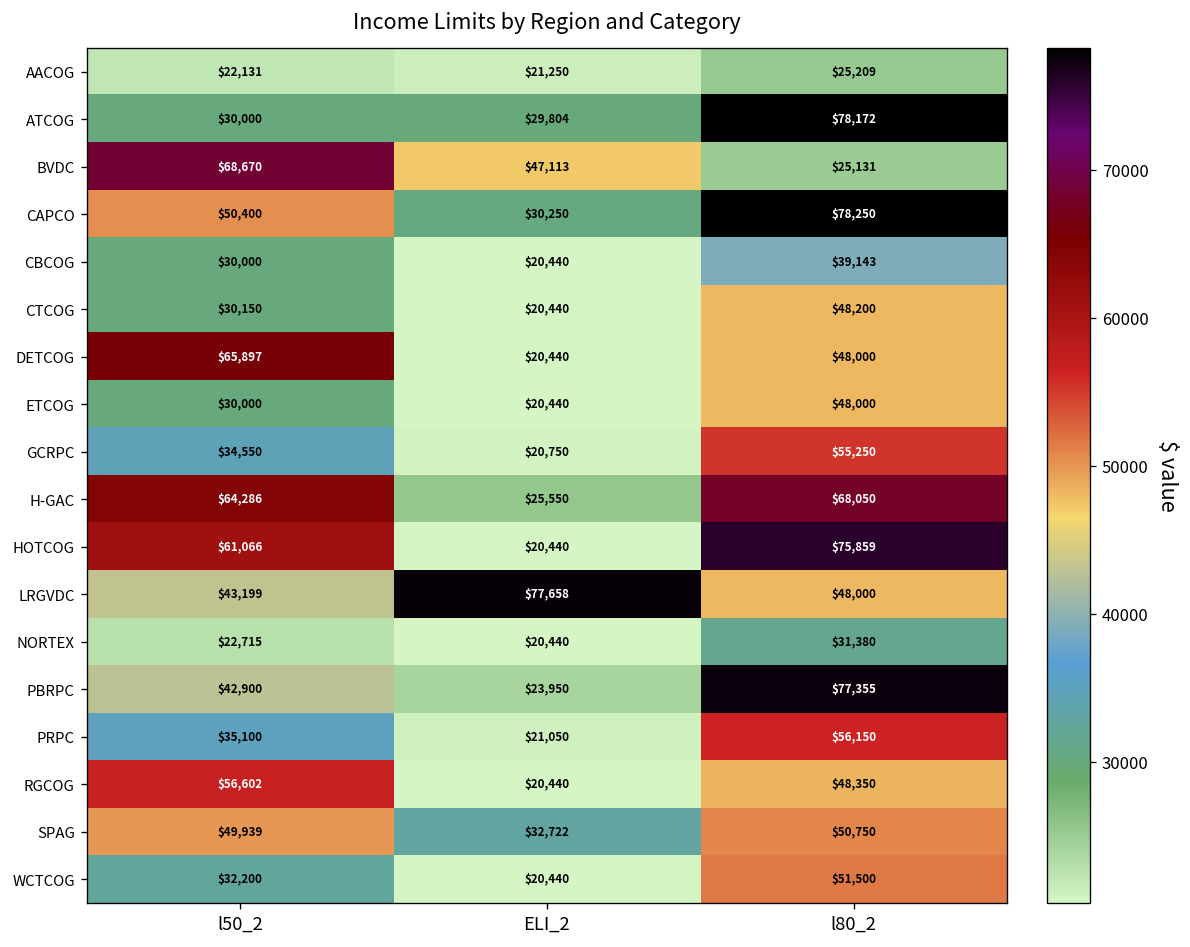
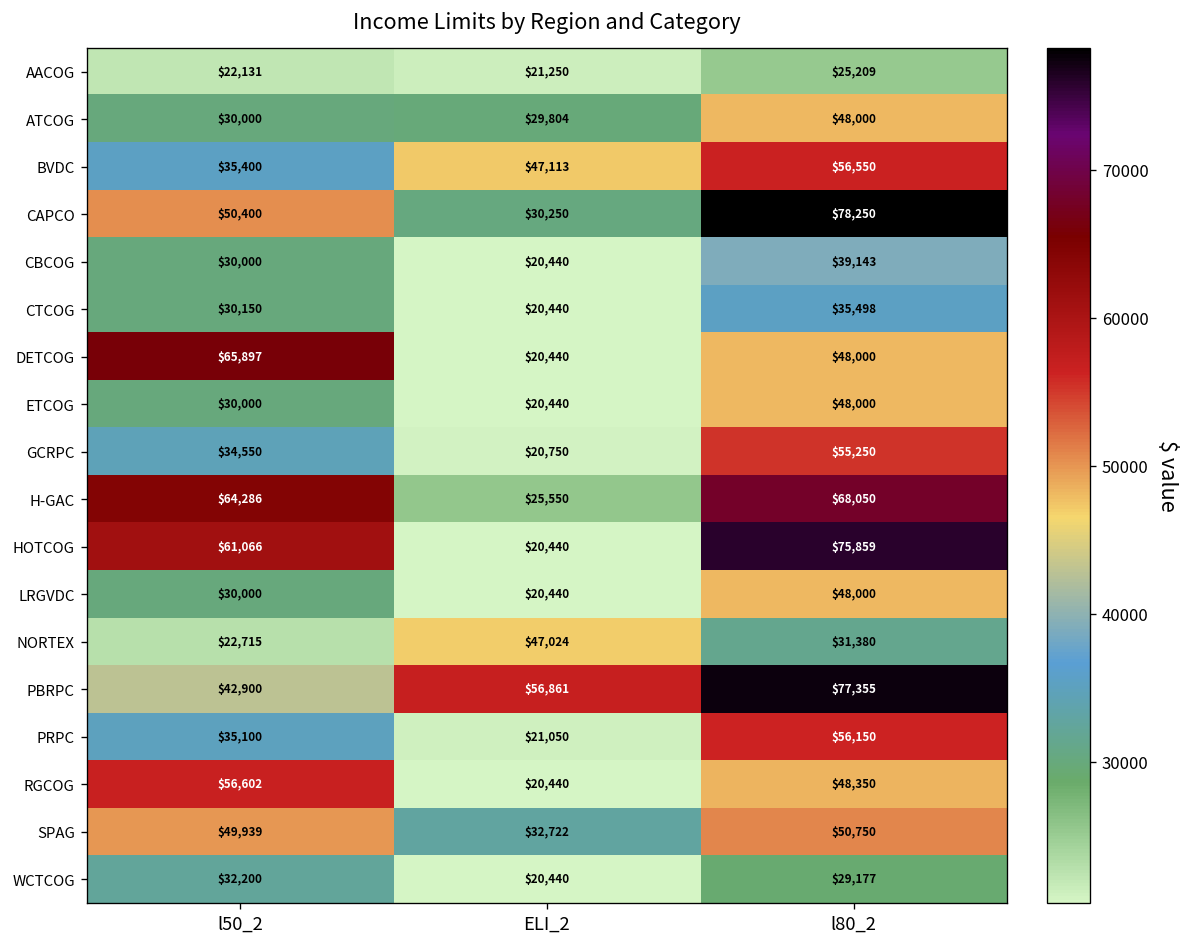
ATCOG, l80_2: $78,172 -> $48,000
BVDC, l50_2: $68,670 -> $35,400
BVDC, l80_2: $25,131 -> $56,550
CTCOG, l80_2: $48,200 -> $35,498
LRGVDC, l50_2: $43,199 -> $30,000
LRGVDC, ELI_2: $77,658 -> $20,440
NORTEX, ELI_2: $20,440 -> $47,024
PBRPC, ELI_2: $23,950 -> $56,861
WCTCOG, l80_2: $51,500 -> $29,177
